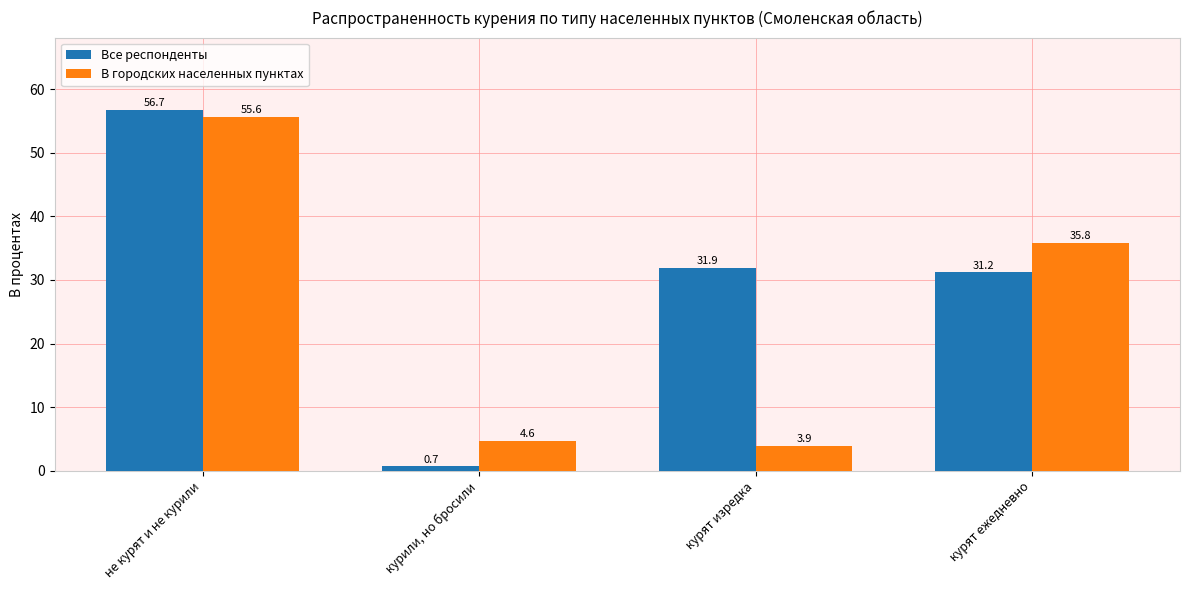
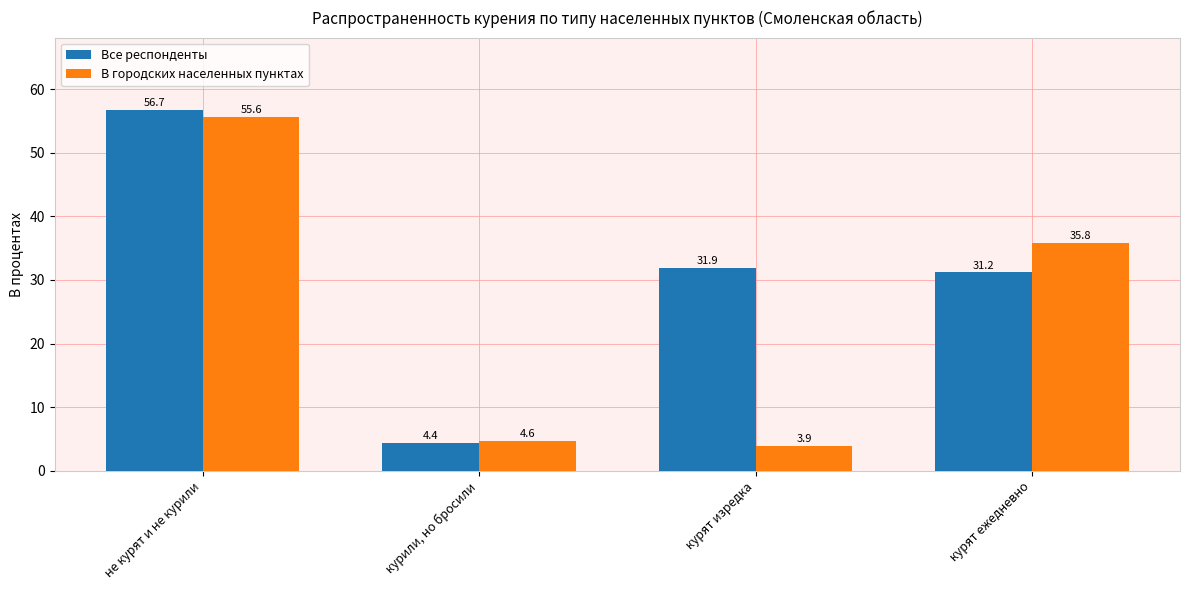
Все респонденты, курили, но бросили: 0.7 -> 4.4
